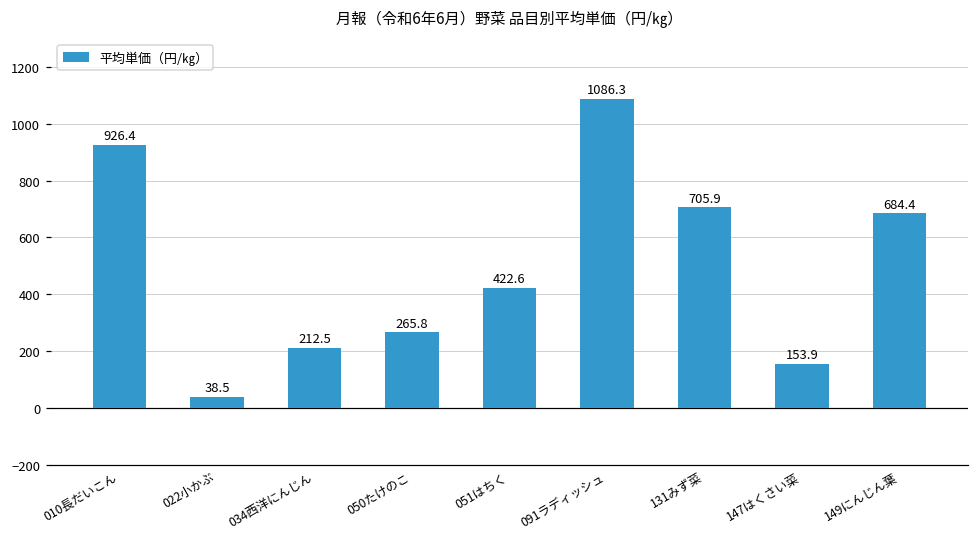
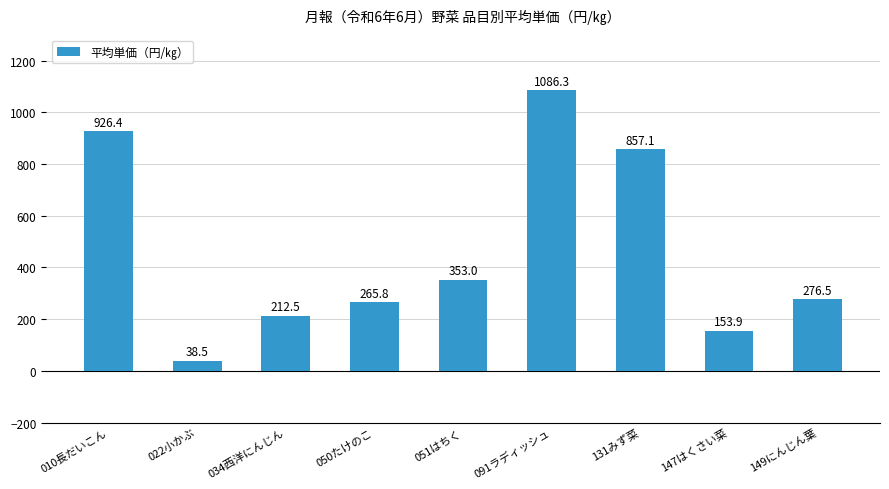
051はちく: 422.6 -> 353.0
131みず菜: 705.9 -> 857.1
149にんじん葉: 684.4 -> 276.5
